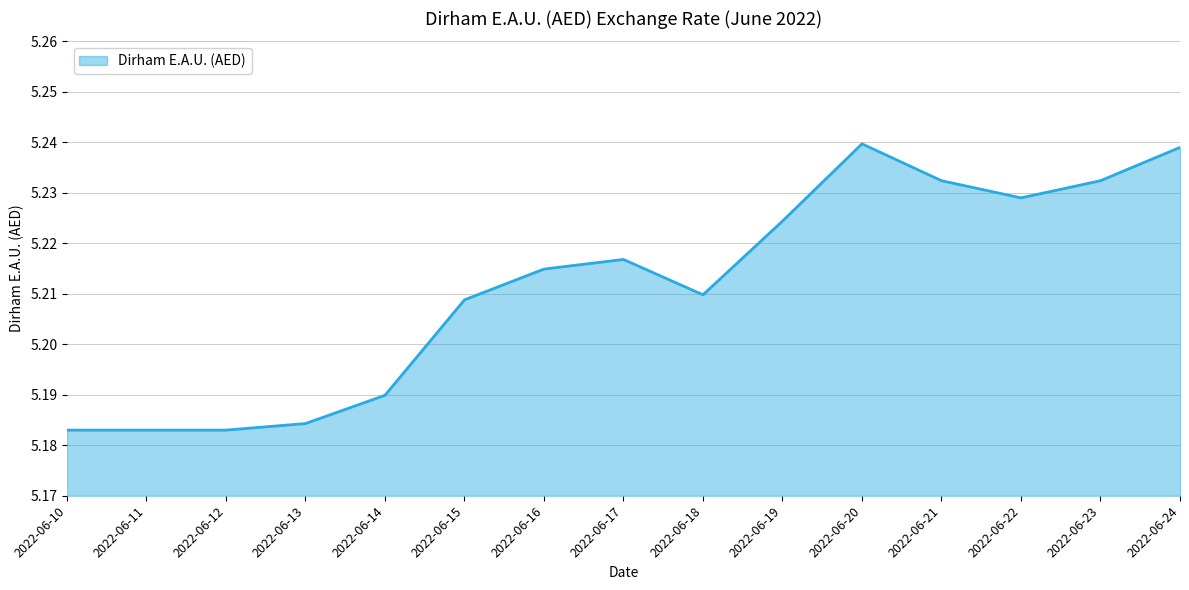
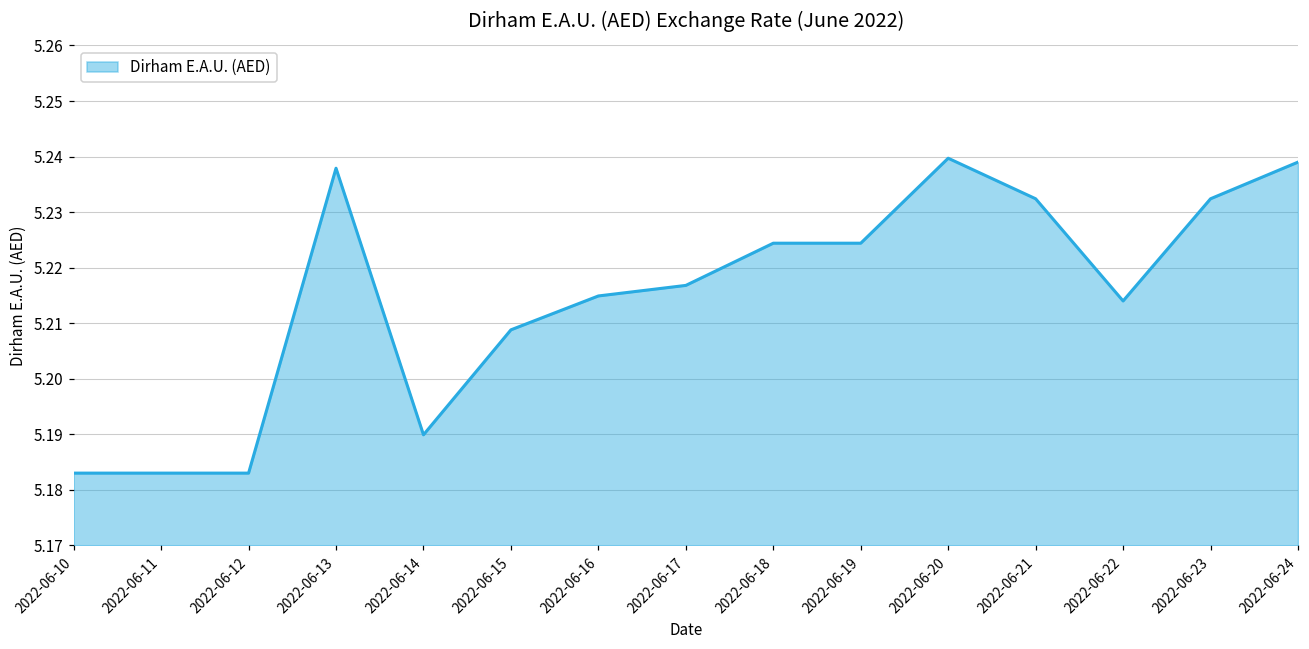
2022-06-13: 5.184 -> 5.238
2022-06-18: 5.210 -> 5.224
2022-06-22: 5.229 -> 5.214
